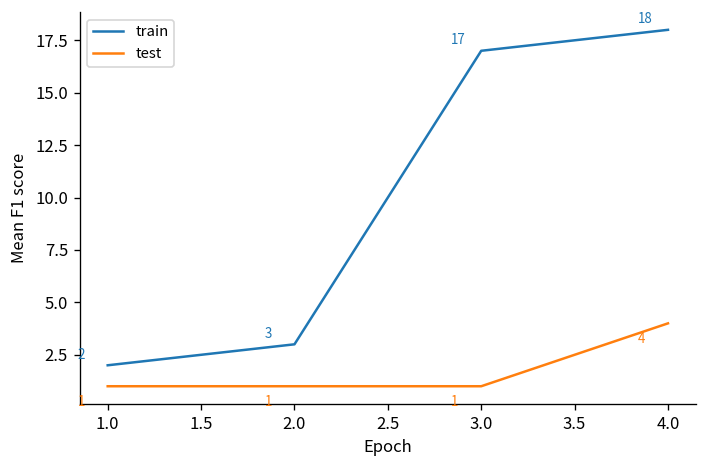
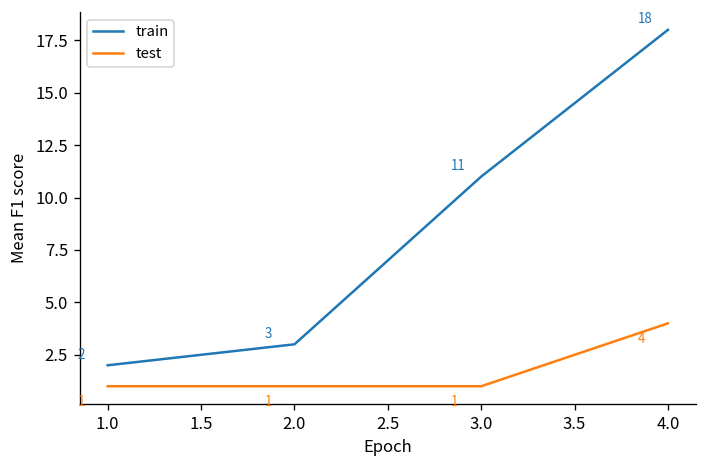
train, 3.0: 17 -> 11
